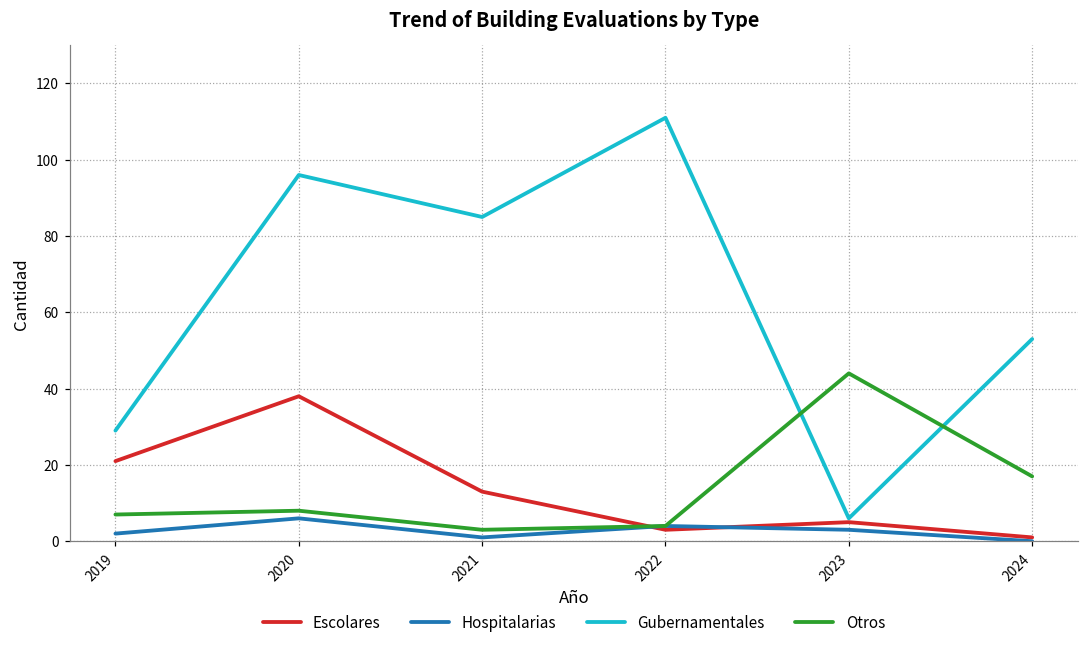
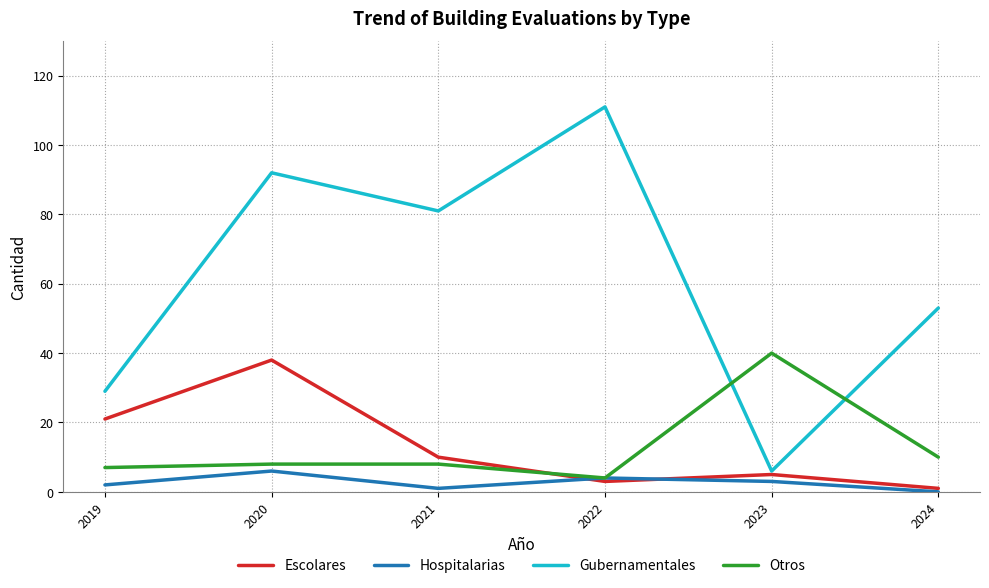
Gubernamentales, 2020: 96 -> 92
Escolares, 2021: 13 -> 10
Gubernamentales, 2021: 85 -> 81
Otros, 2021: 3 -> 8
Otros, 2023: 44 -> 40
Otros, 2024: 17 -> 10
